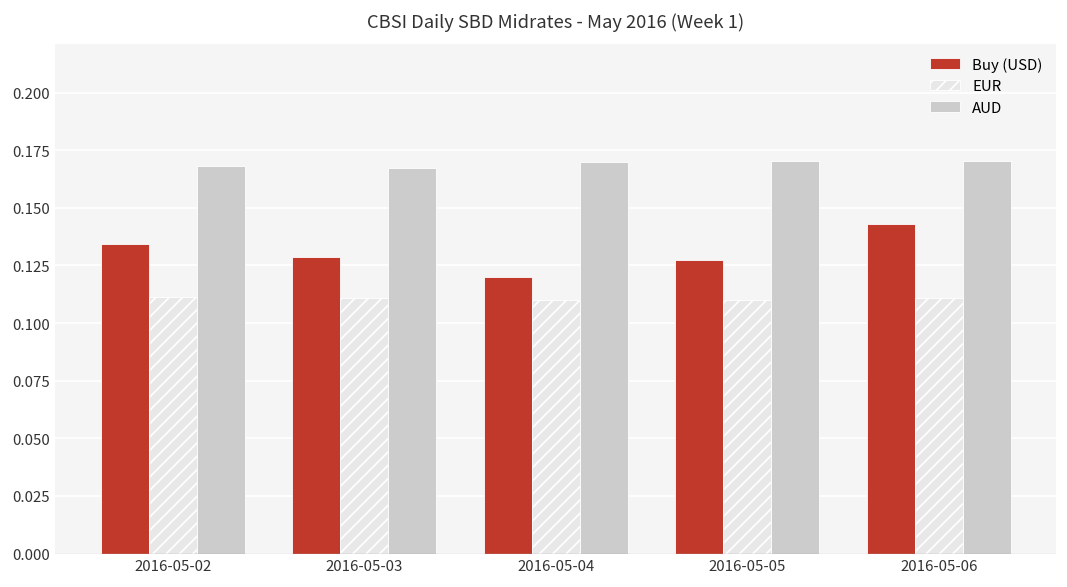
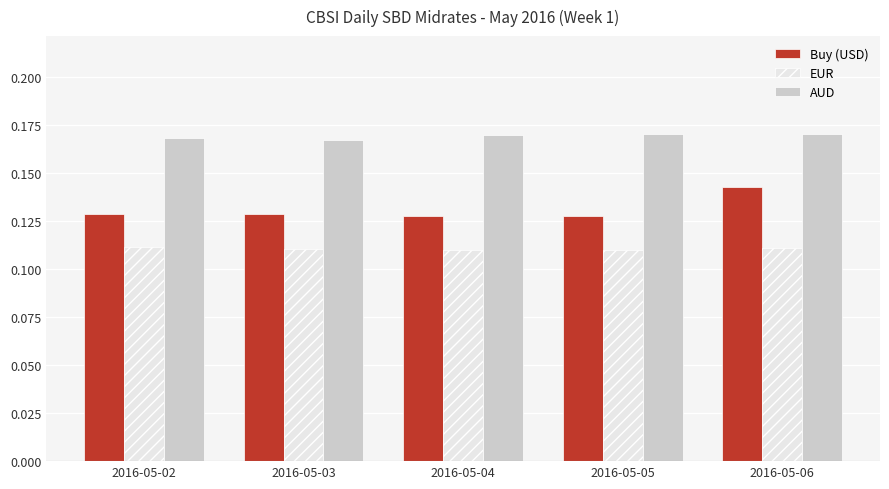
Buy (USD), 2016-05-02: 0.134 -> 0.129
Buy (USD), 2016-05-04: 0.120 -> 0.128
